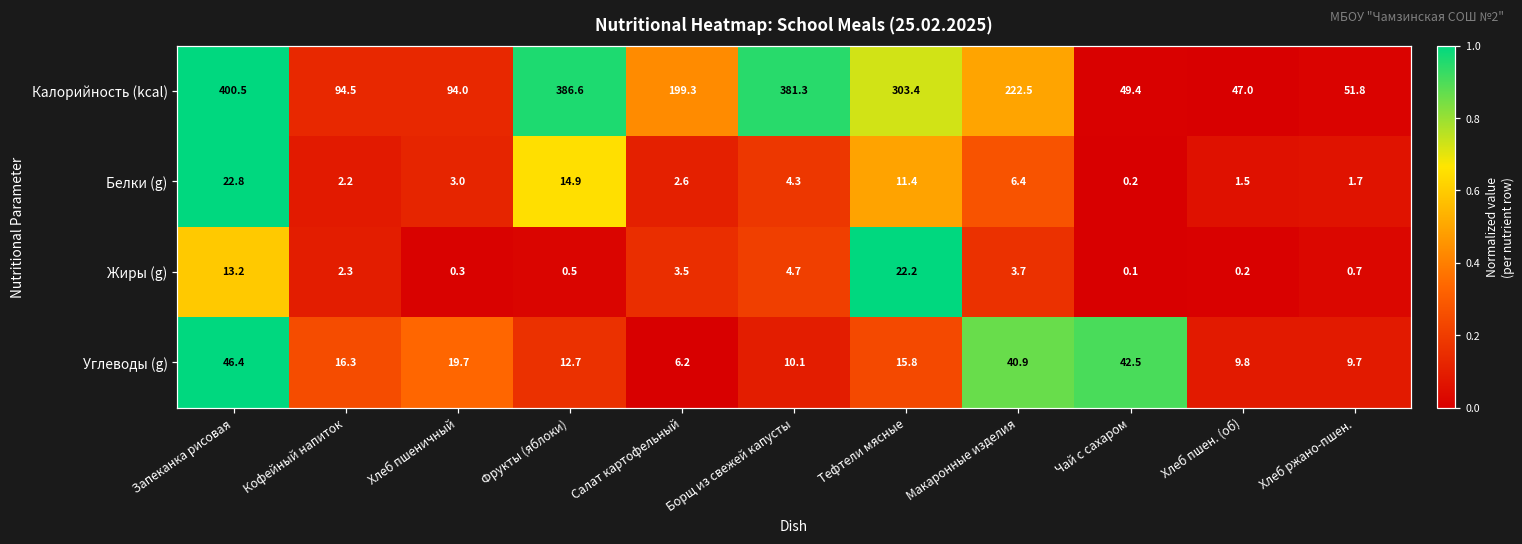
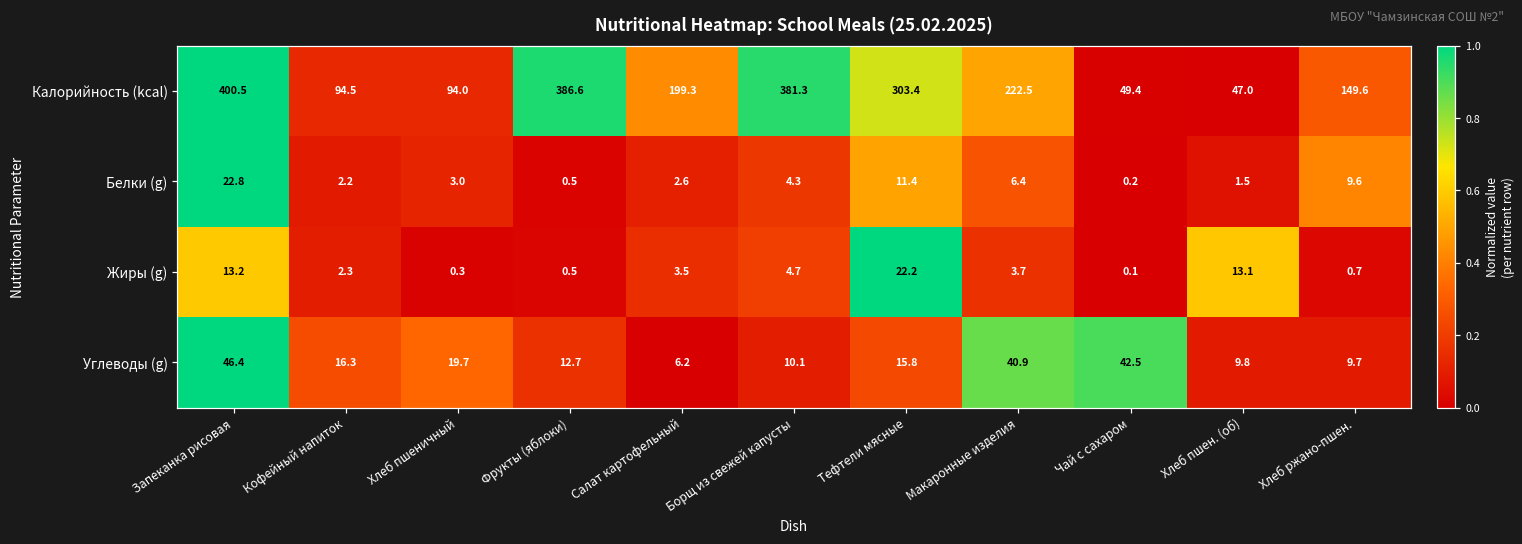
Калорийность (kcal), Хлеб ржано-пшен.: 51.8 -> 149.6
Белки (g), Фрукты (яблоки): 14.9 -> 0.5
Белки (g), Хлеб ржано-пшен.: 1.7 -> 9.6
Жиры (g), Хлеб пшен. (об): 0.2 -> 13.1
